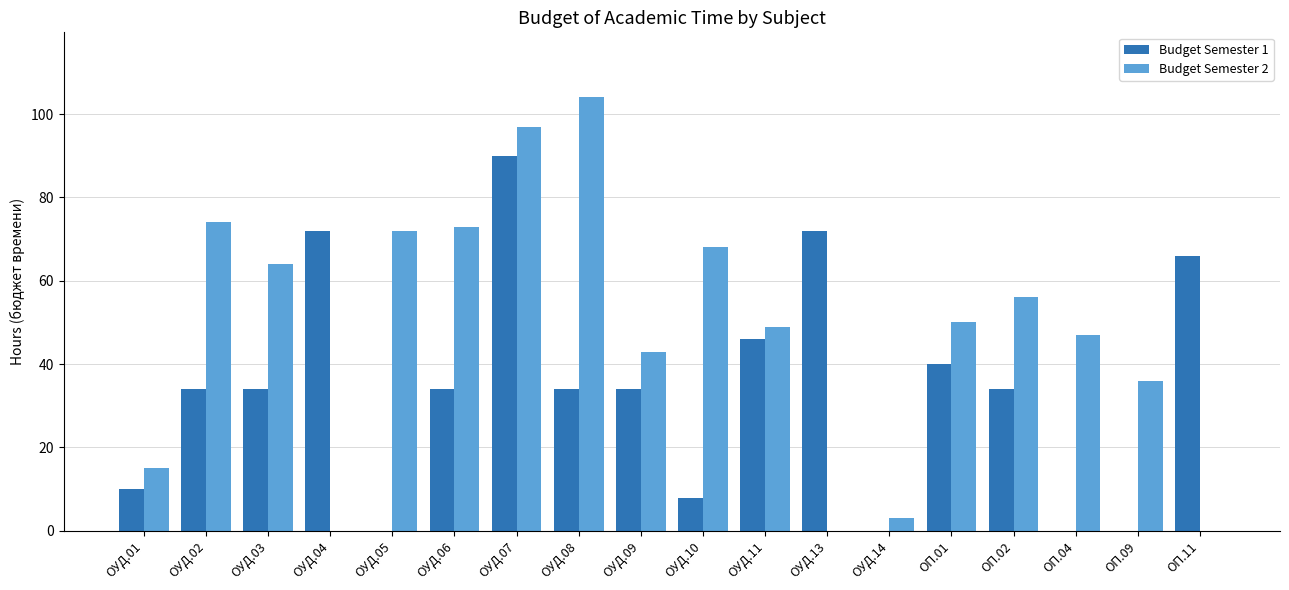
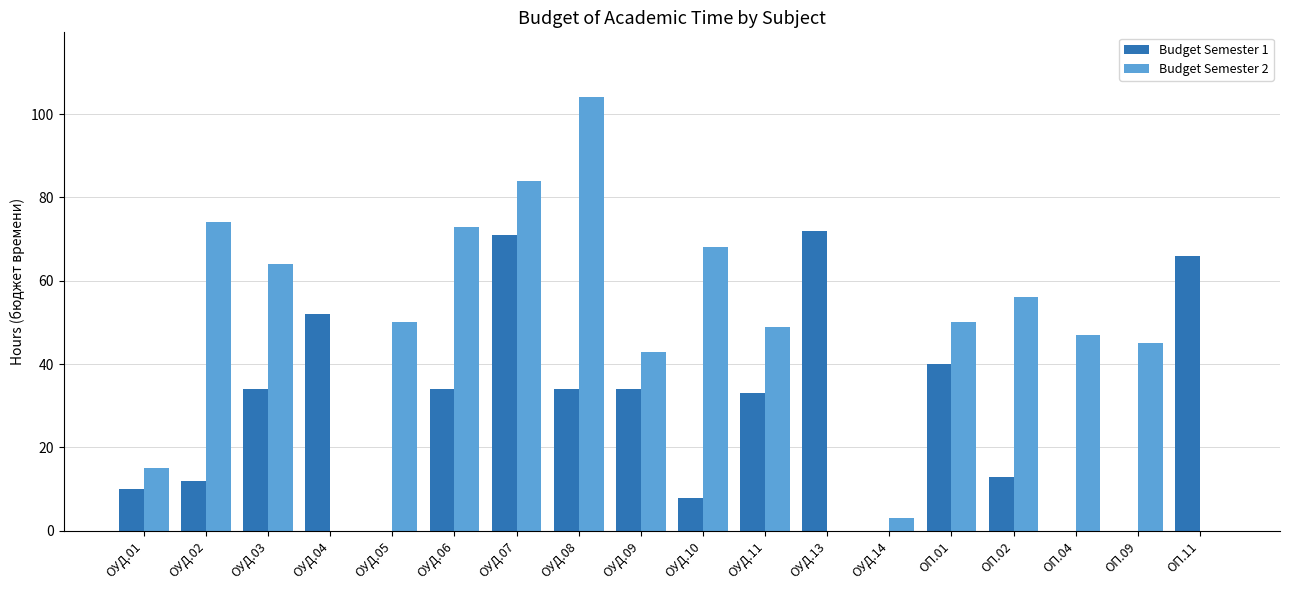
Budget Semester 1, ОУД.02: 34 -> 12
Budget Semester 1, ОУД.04: 72 -> 52
Budget Semester 2, ОУД.05: 72 -> 50
Budget Semester 1, ОУД.07: 90 -> 71
Budget Semester 2, ОУД.07: 97 -> 84
Budget Semester 1, ОУД.11: 46 -> 33
Budget Semester 1, ОП.02: 34 -> 13
Budget Semester 2, ОП.09: 36 -> 45
